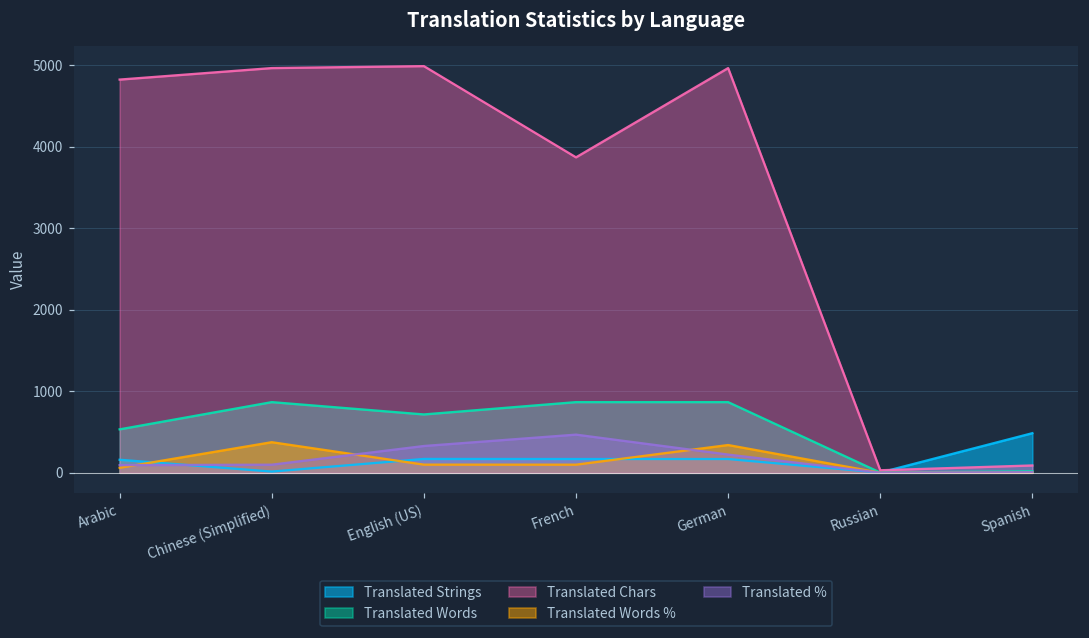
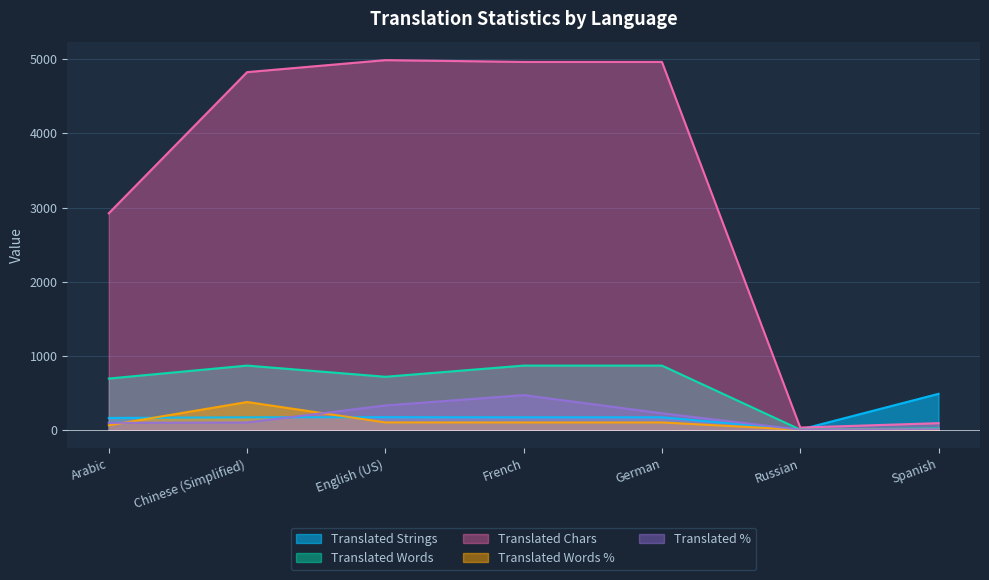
Translated Words, Arabic: 500 -> 700
Translated Chars, Arabic: 4800 -> 2900
Translated Strings, Chinese (Simplified): 0 -> 200
Translated Chars, Chinese (Simplified): 5000 -> 4800
Translated Chars, French: 3900 -> 5000
Translated Words %, German: 300 -> 100
